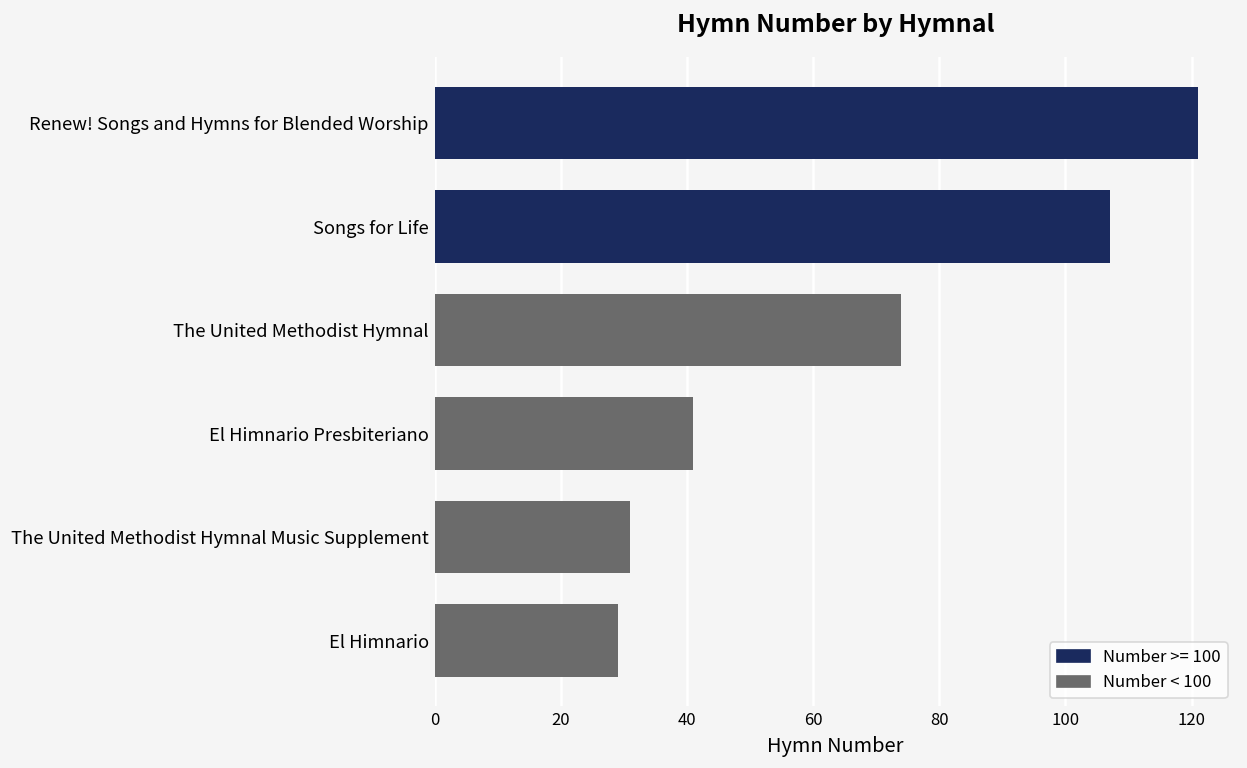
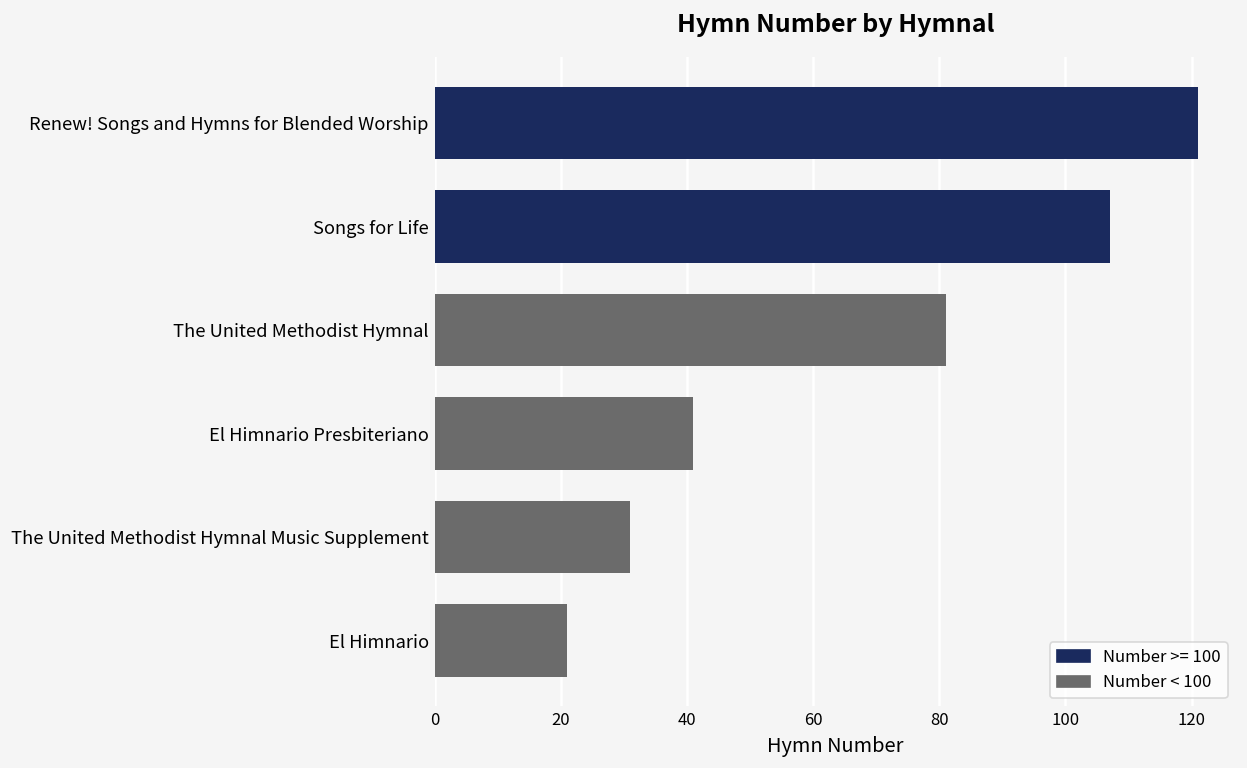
The United Methodist Hymnal: 74 -> 81
El Himnario: 29 -> 21
